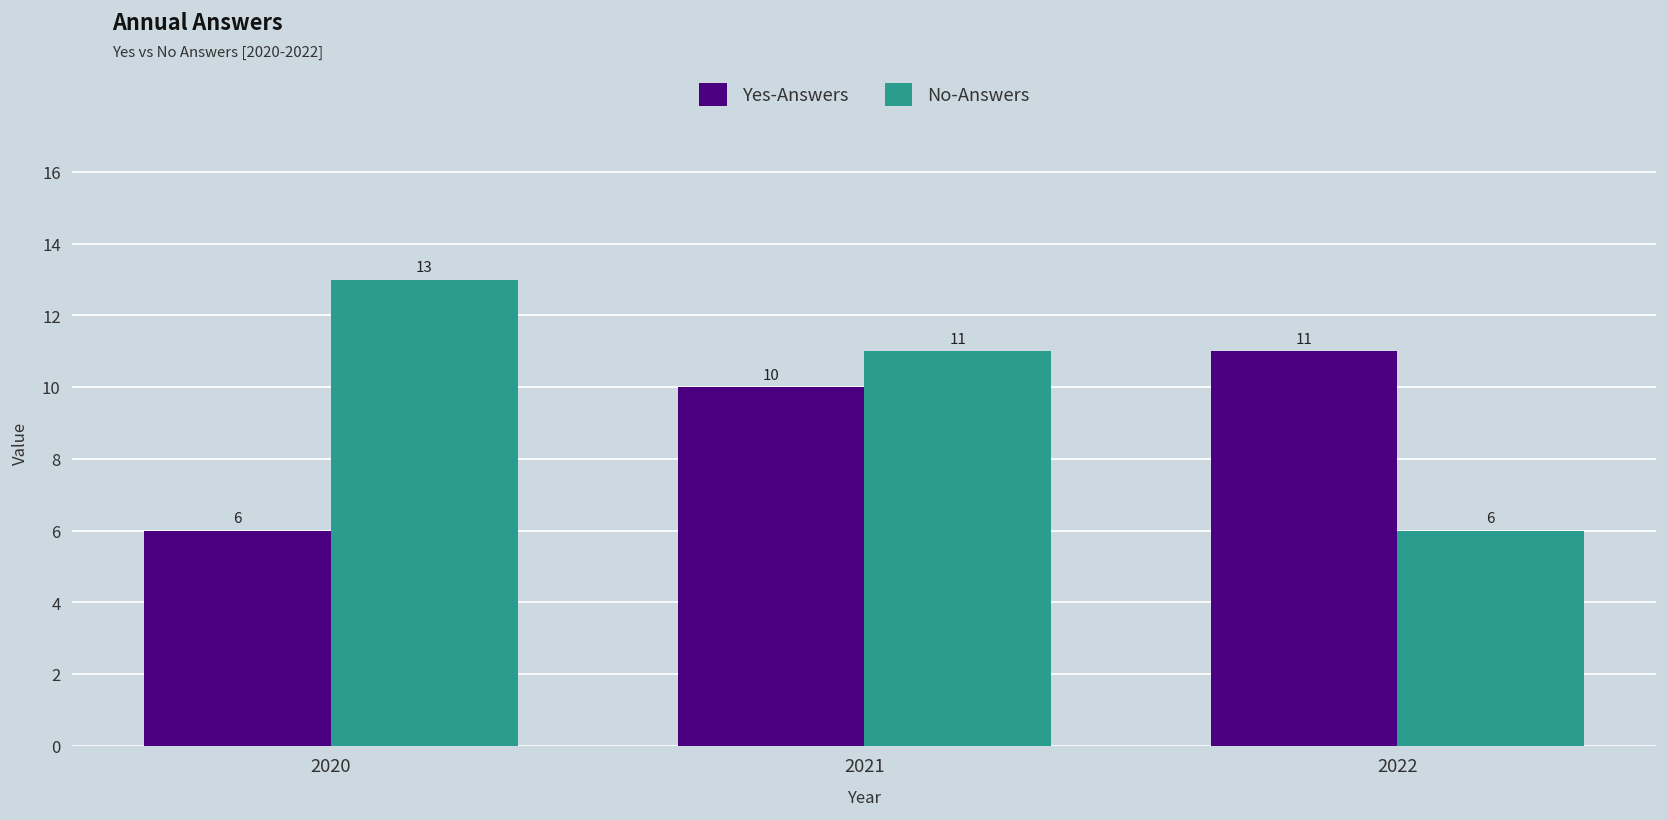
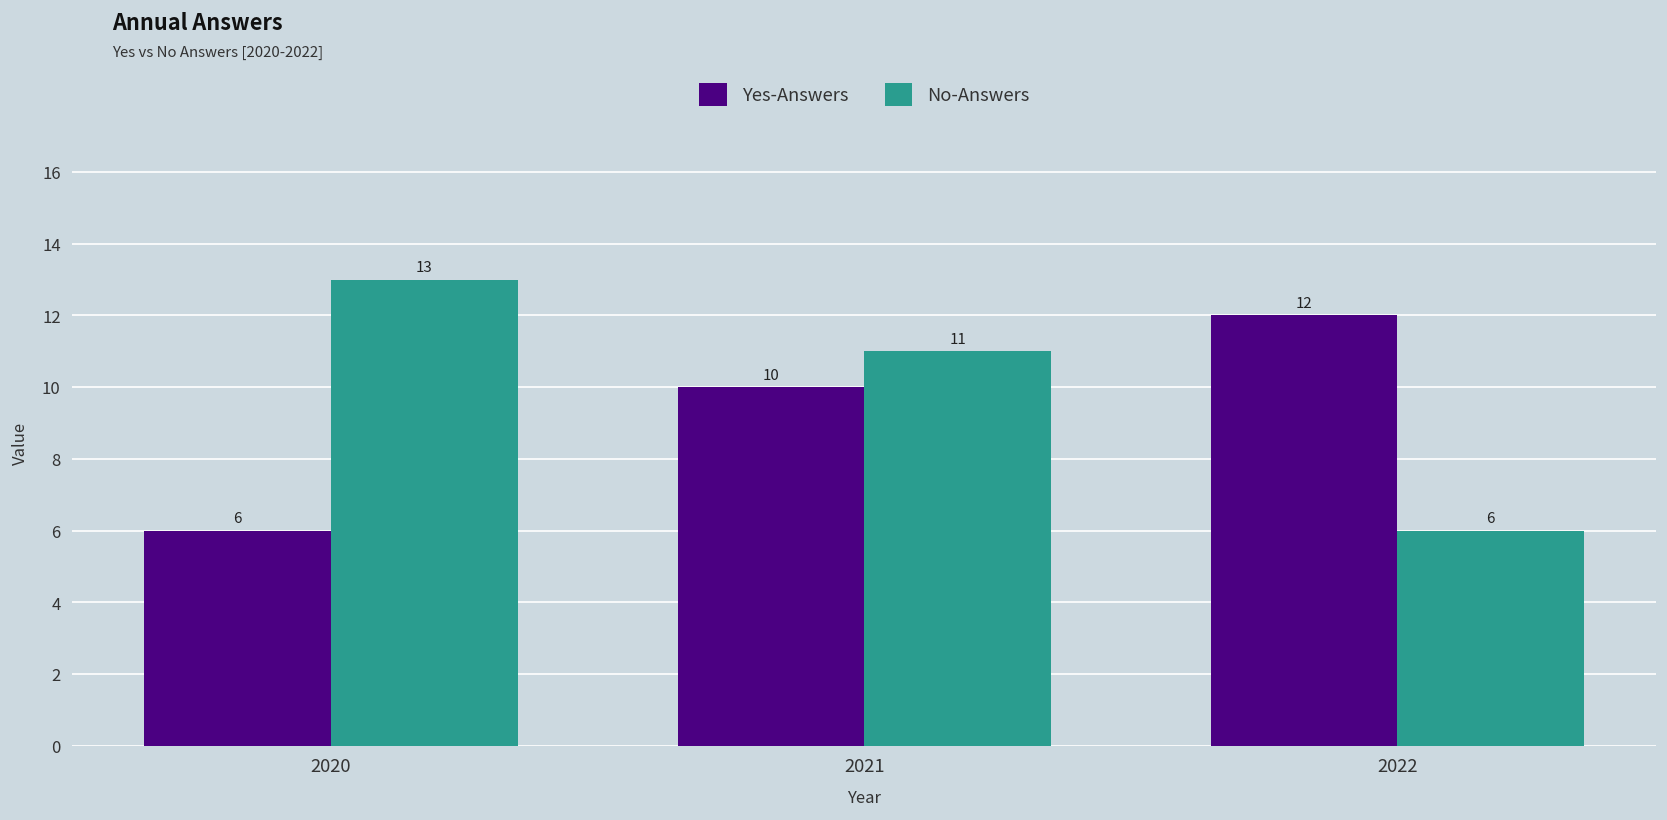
Yes-Answers, 2022: 11 -> 12
